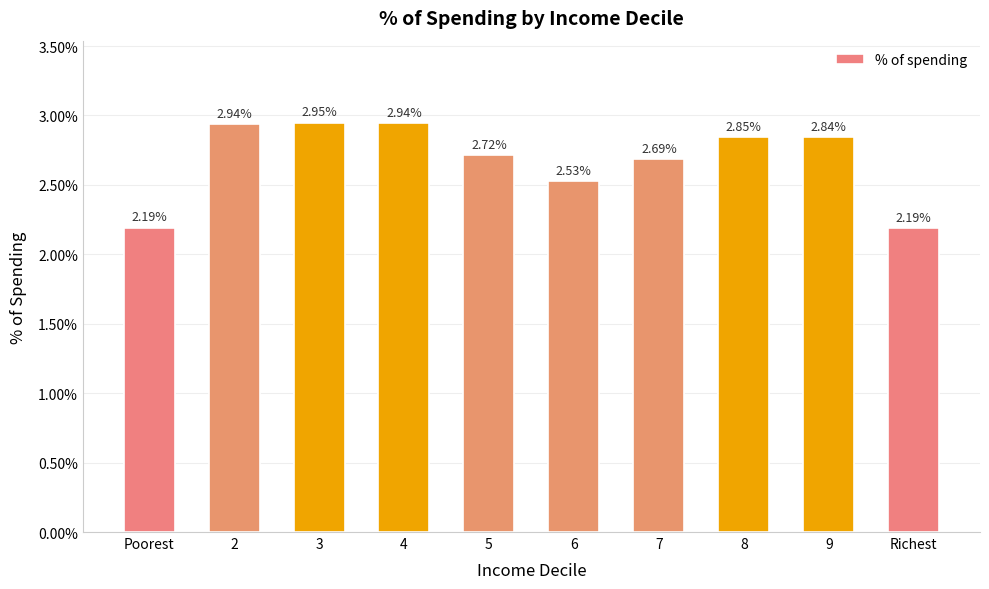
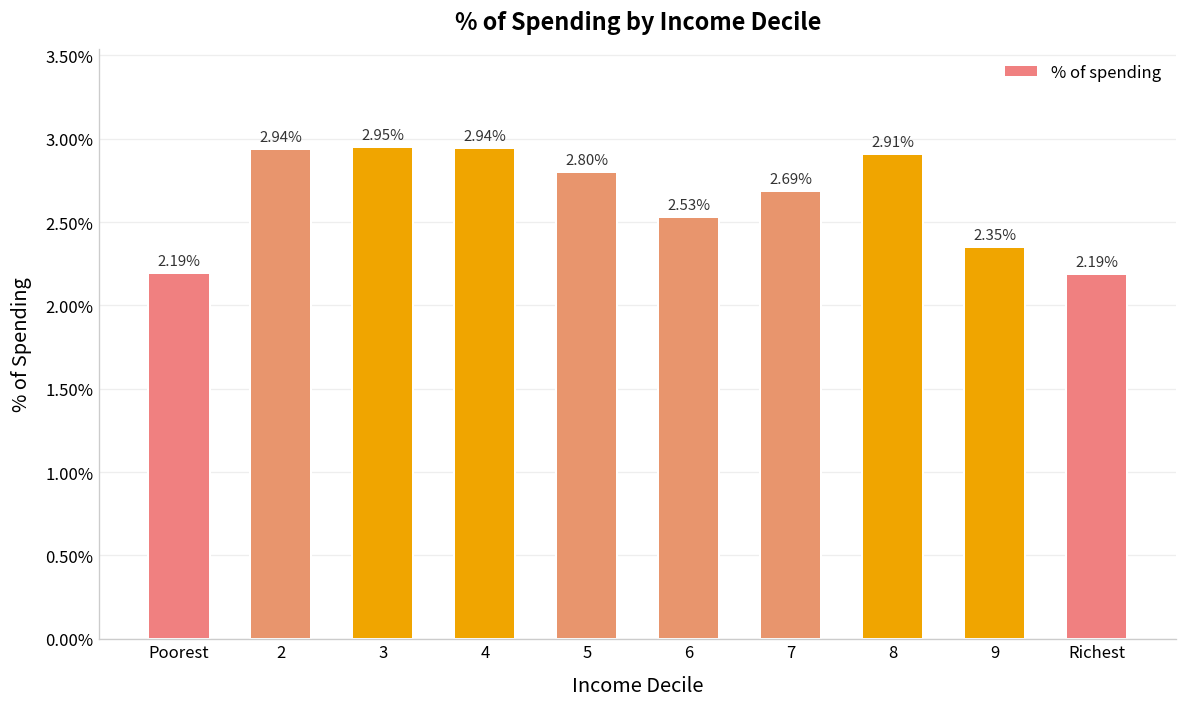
5: 2.72% -> 2.80%
8: 2.85% -> 2.91%
9: 2.84% -> 2.35%
